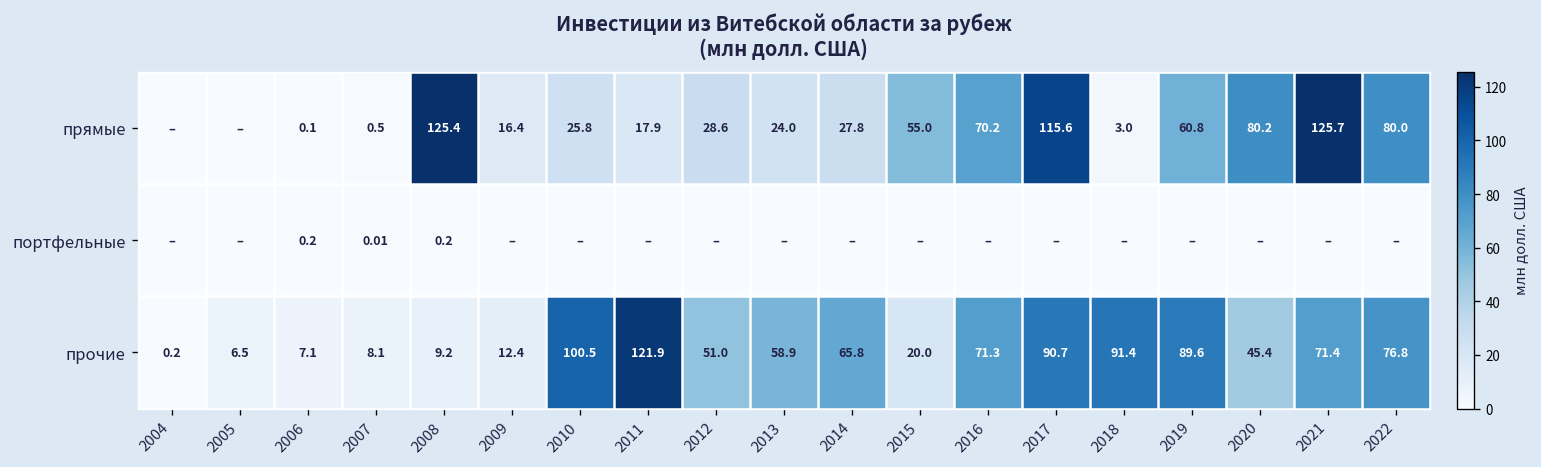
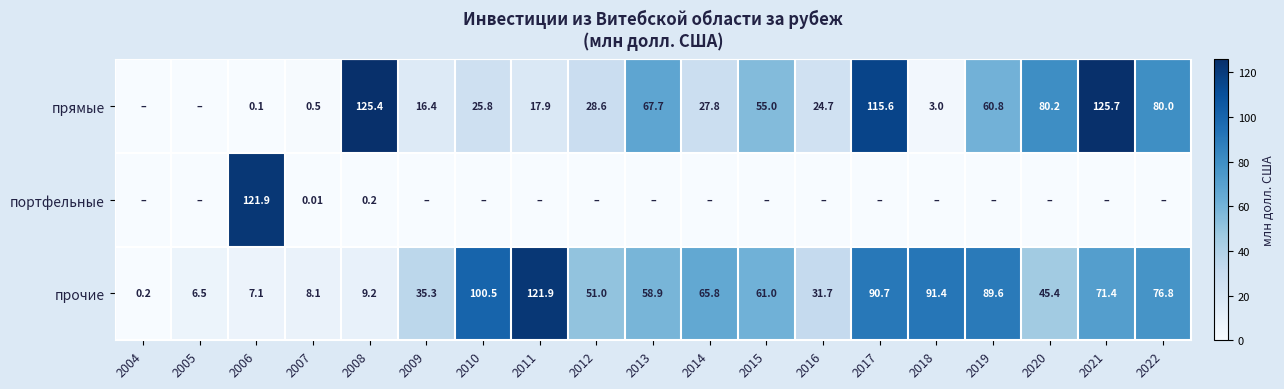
прямые, 2013: 24.0 -> 67.7
прямые, 2016: 70.2 -> 24.7
портфельные, 2006: 0.2 -> 121.9
прочие, 2009: 12.4 -> 35.3
прочие, 2015: 20.0 -> 61.0
прочие, 2016: 71.3 -> 31.7
